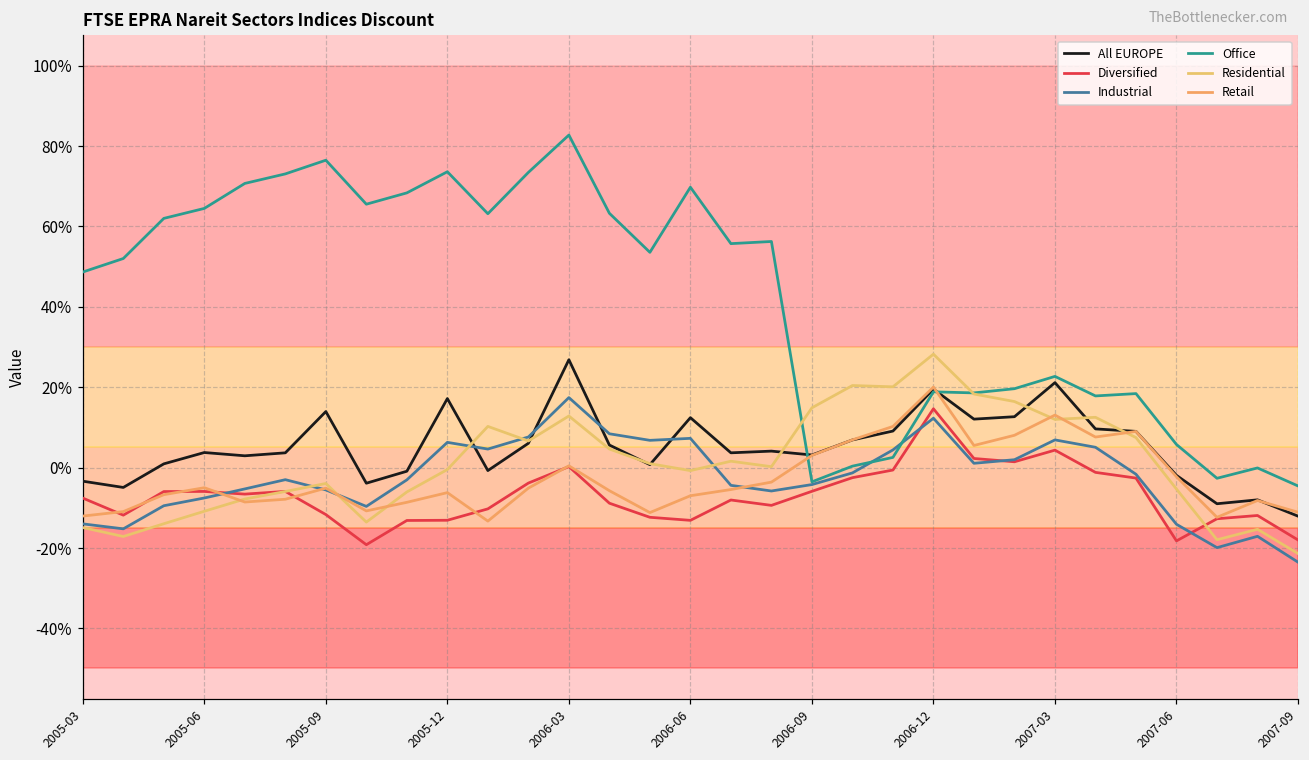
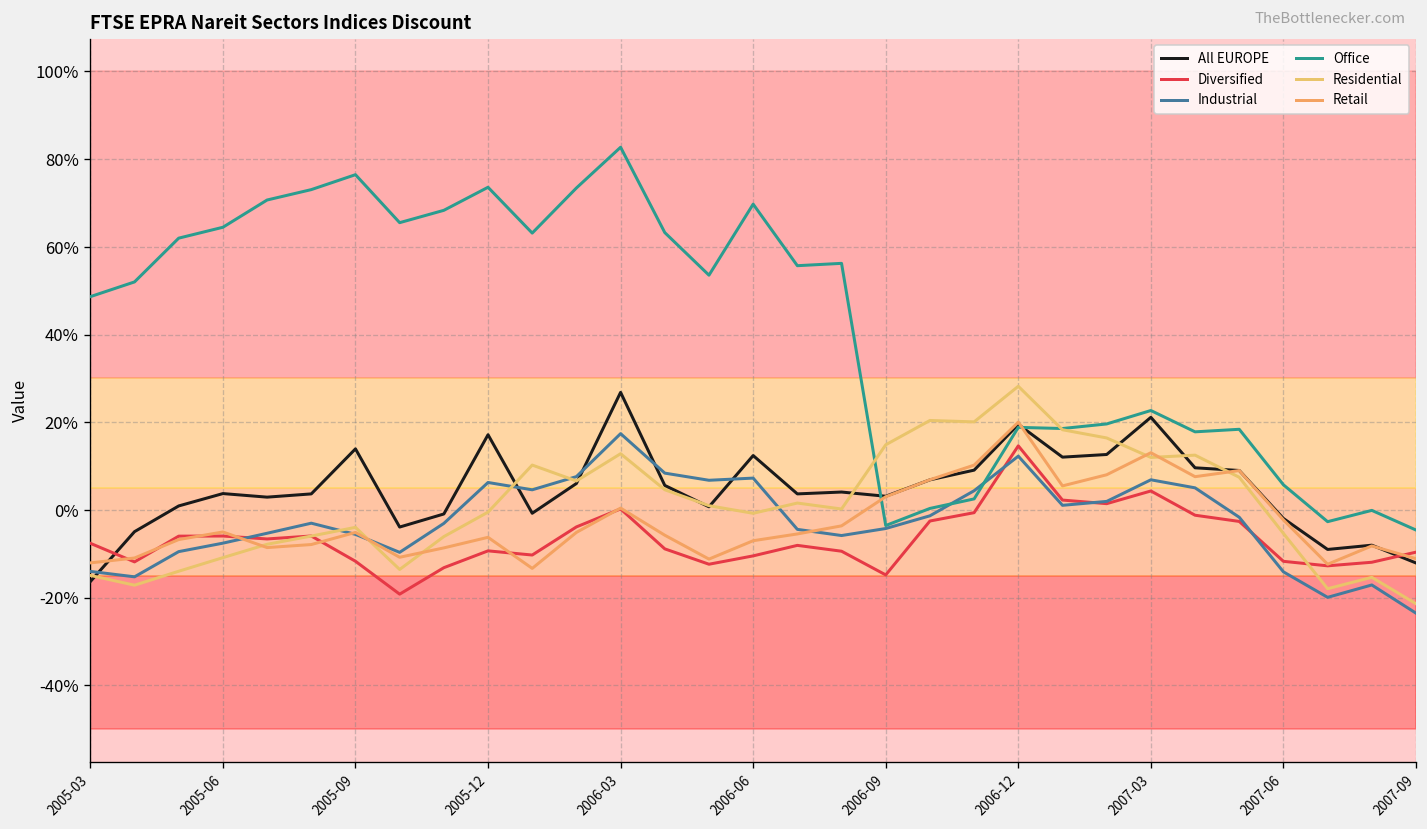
All EUROPE, 2005-03: -3% -> -16%
Diversified, 2005-12: -13% -> -9%
Diversified, 2006-06: -13% -> -10%
Diversified, 2006-09: -6% -> -15%
Diversified, 2007-06: -18% -> -12%
Diversified, 2007-09: -18% -> -10%
